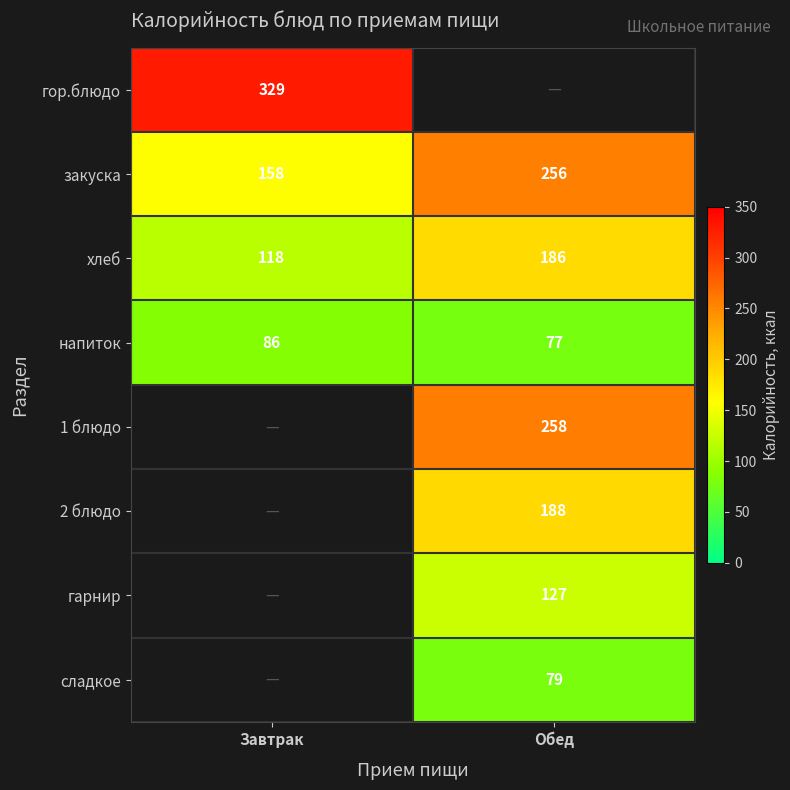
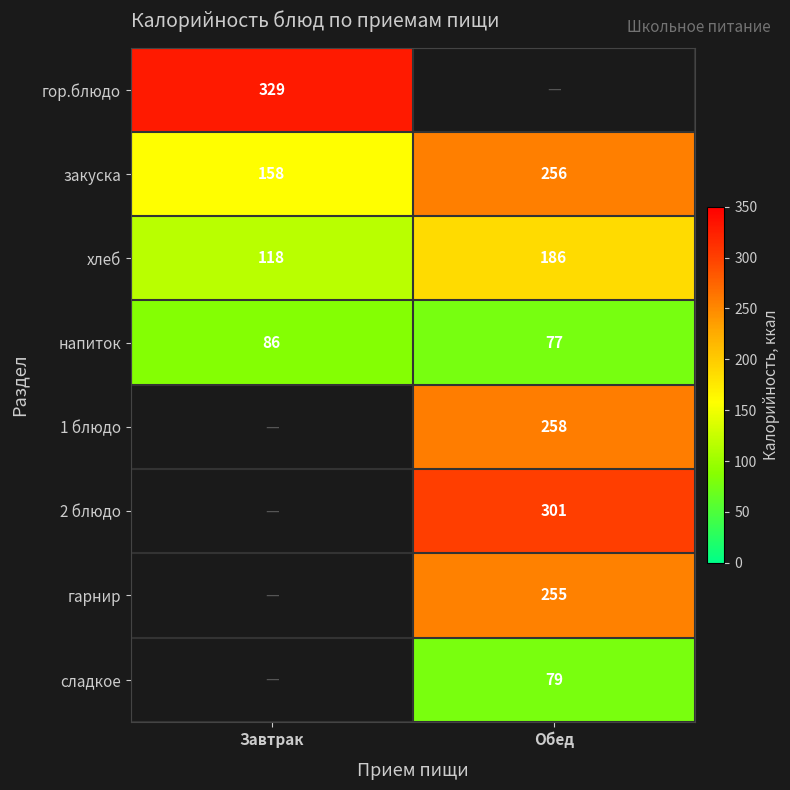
2 блюдо, Обед: 188 -> 301
гарнир, Обед: 127 -> 255
